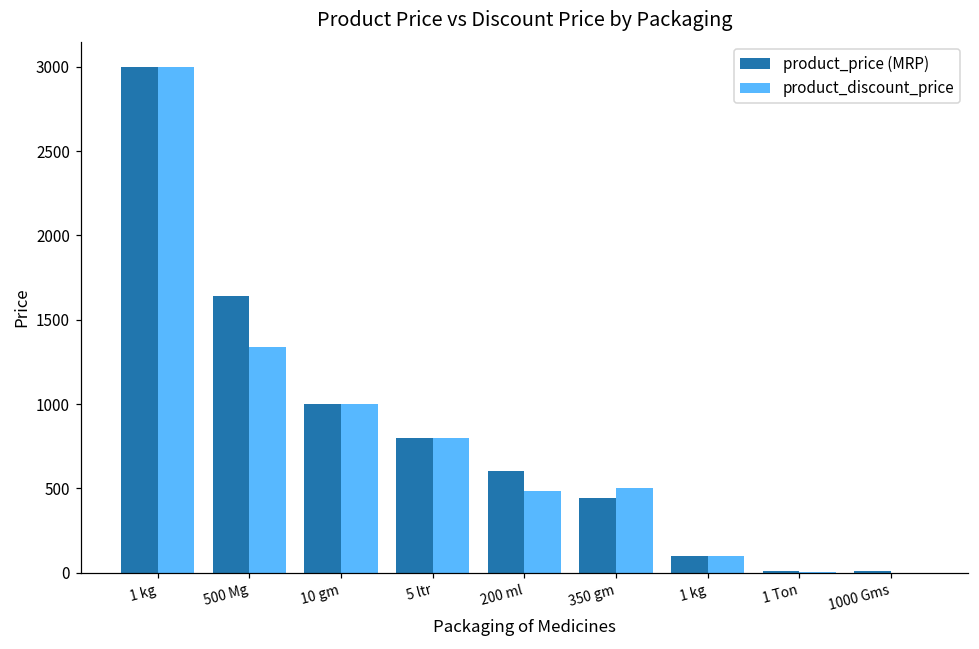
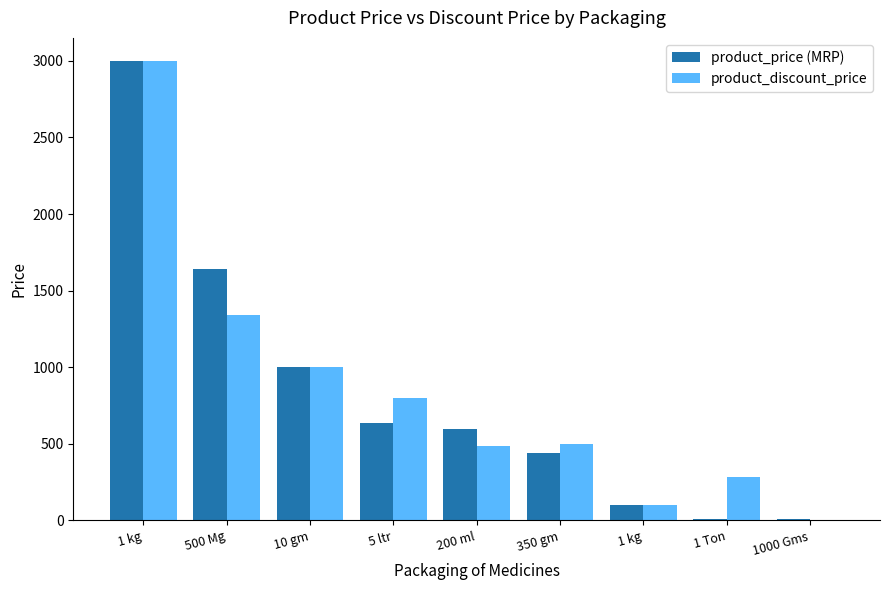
product_price (MRP), 5 ltr: 800 -> 630
product_discount_price, 1 Ton: 0 -> 280
